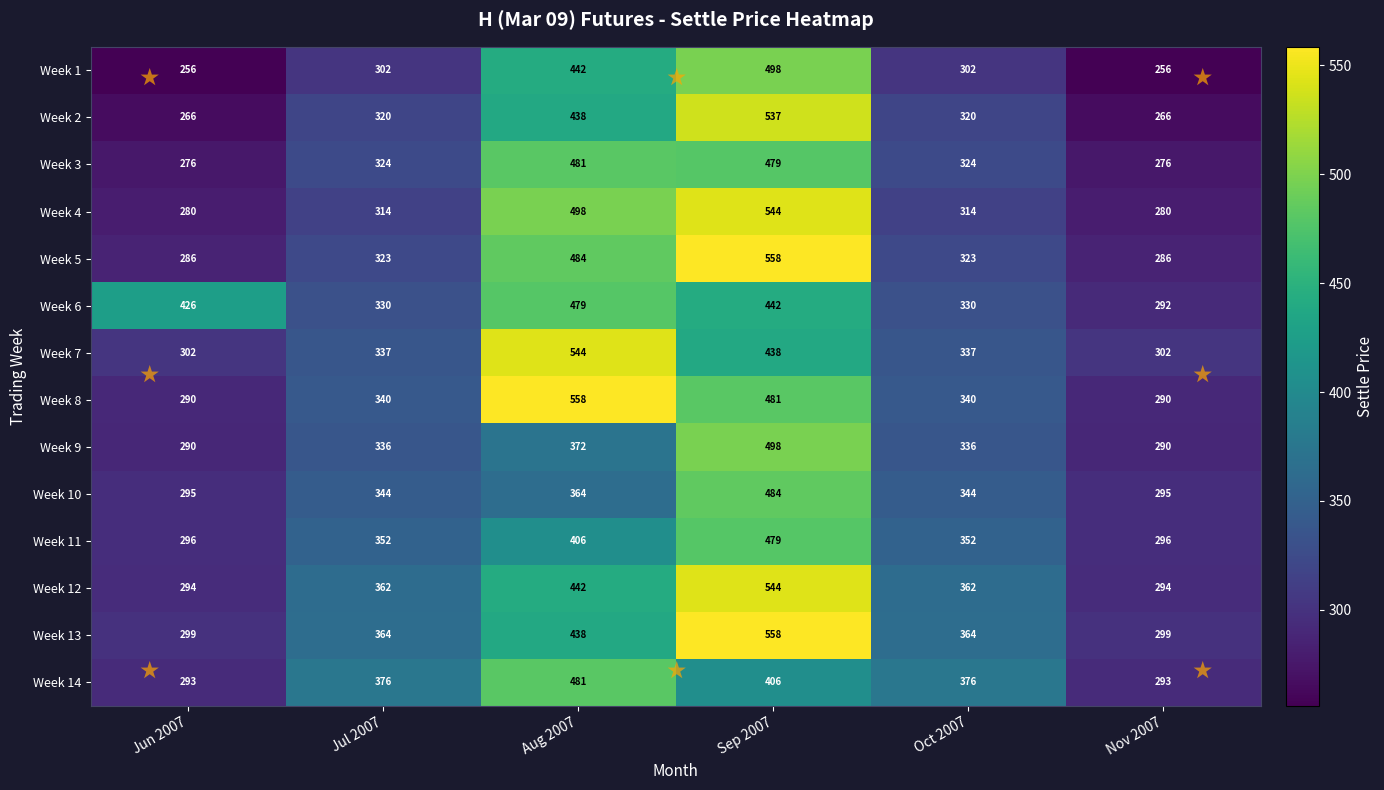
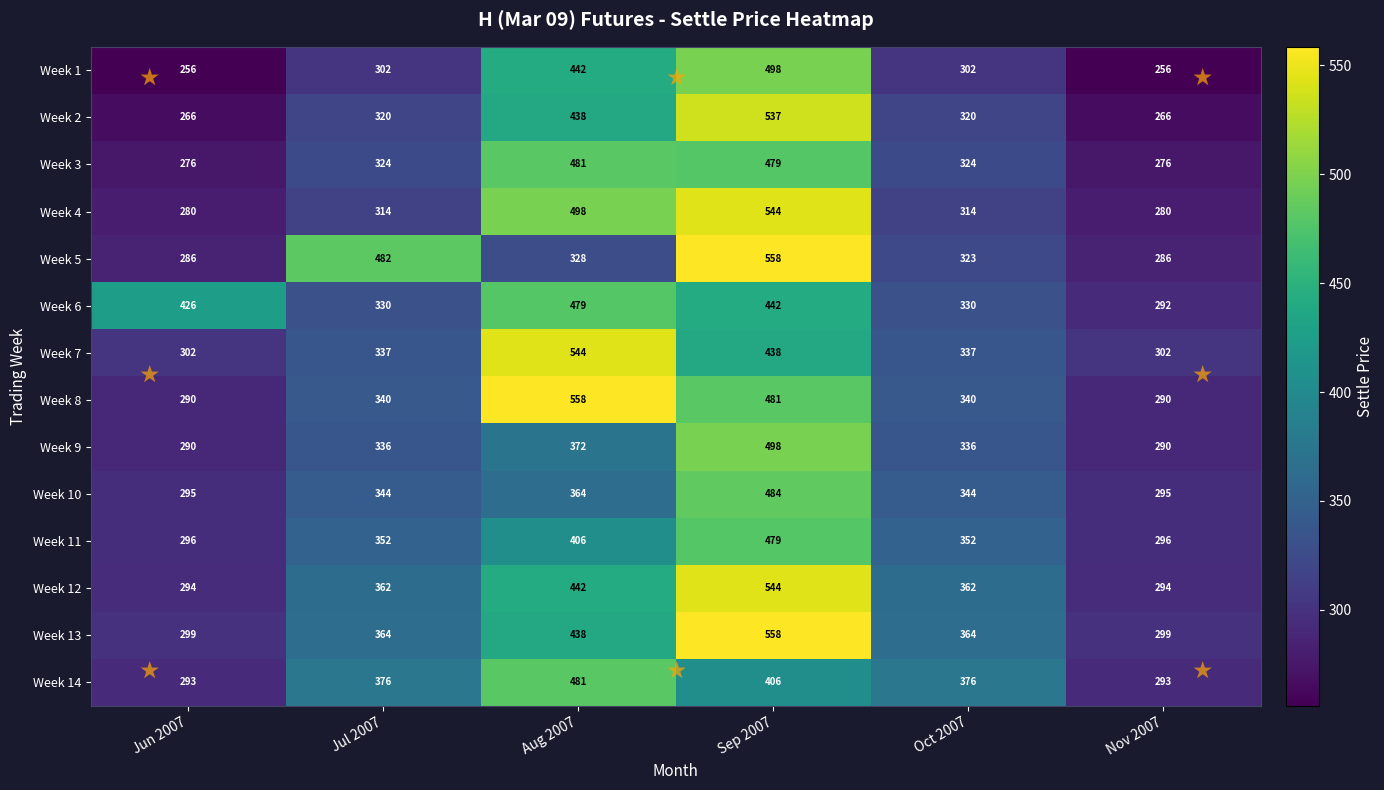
Week 5, Jul 2007: 323 -> 482
Week 5, Aug 2007: 484 -> 328
